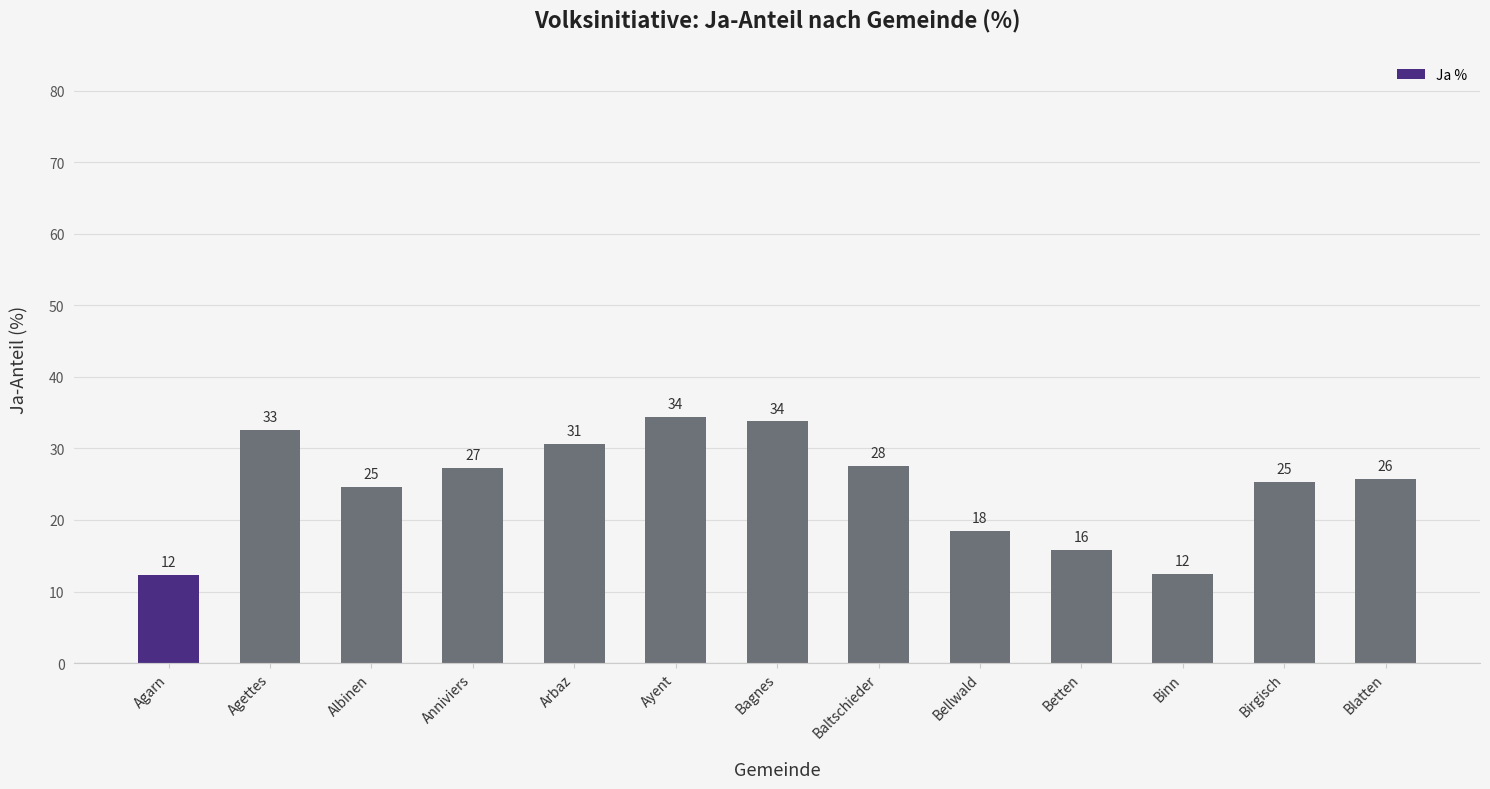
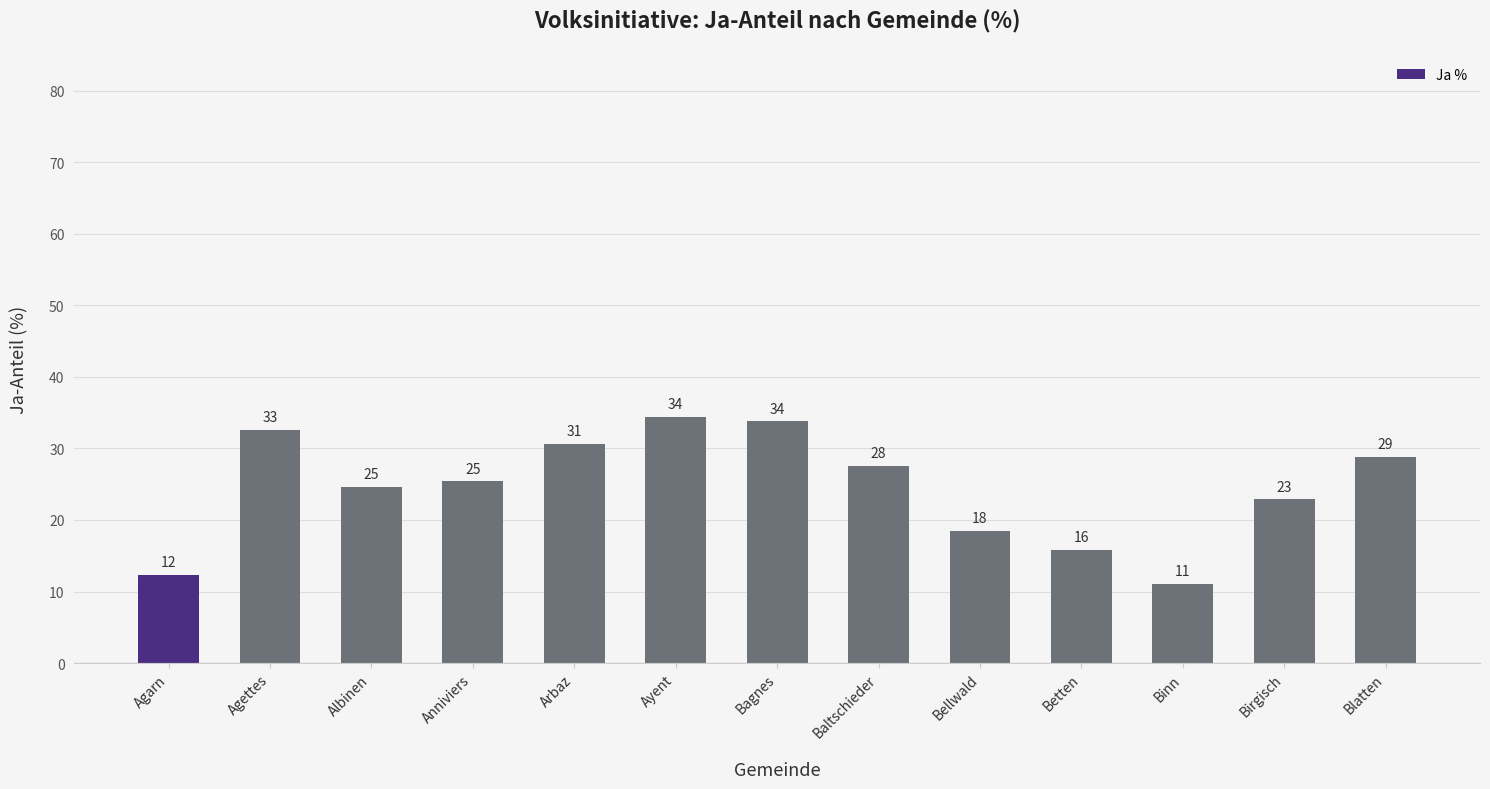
Anniviers: 27 -> 25
Binn: 12 -> 11
Birgisch: 25 -> 23
Blatten: 26 -> 29
